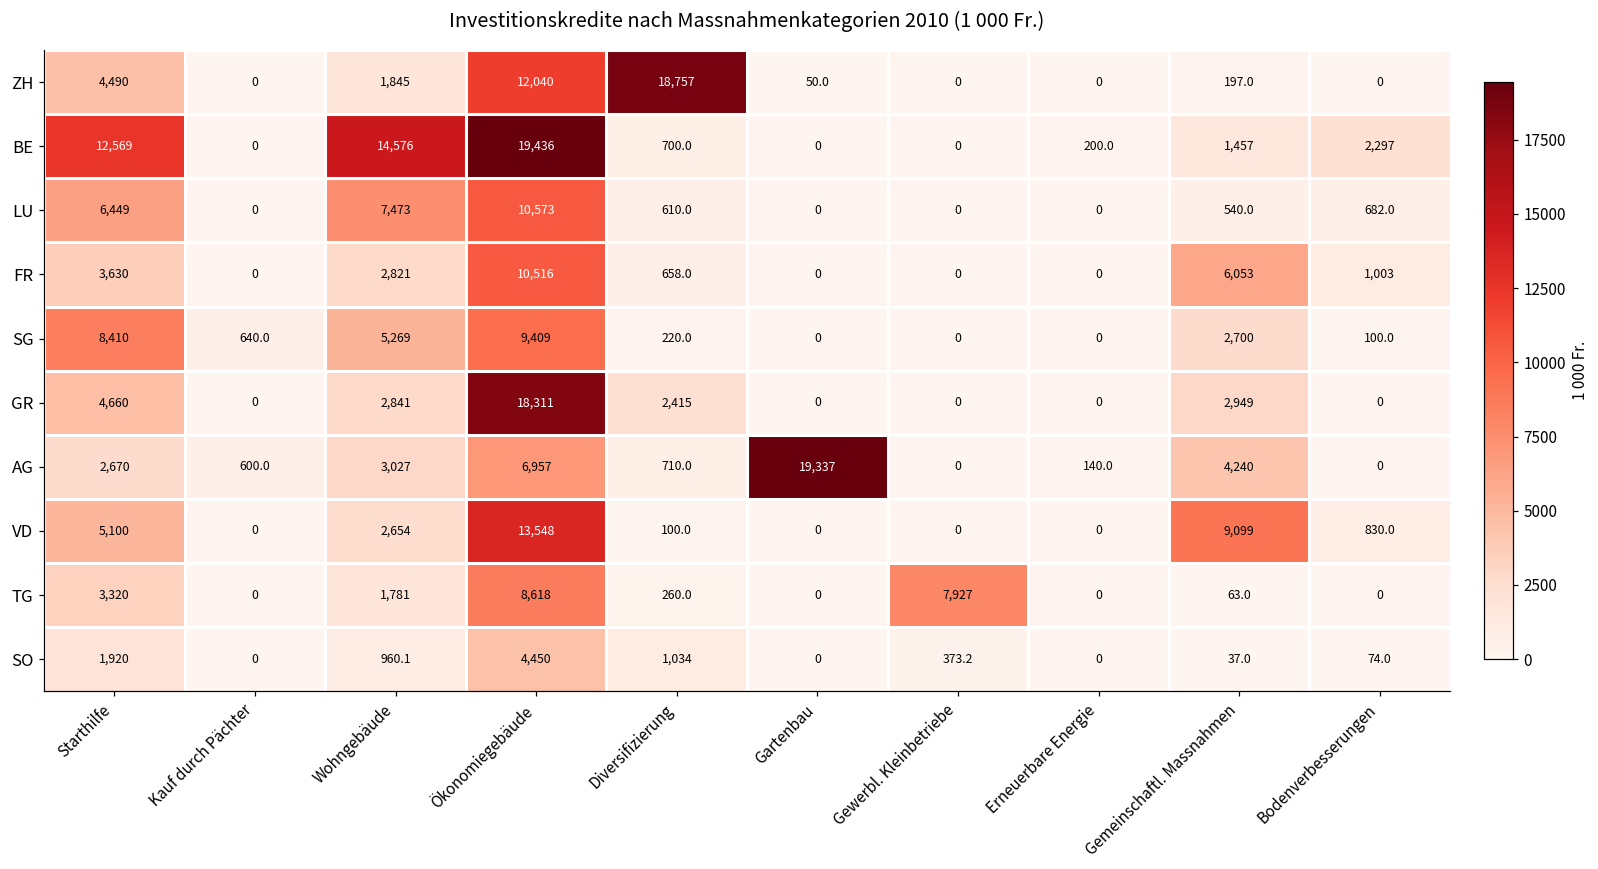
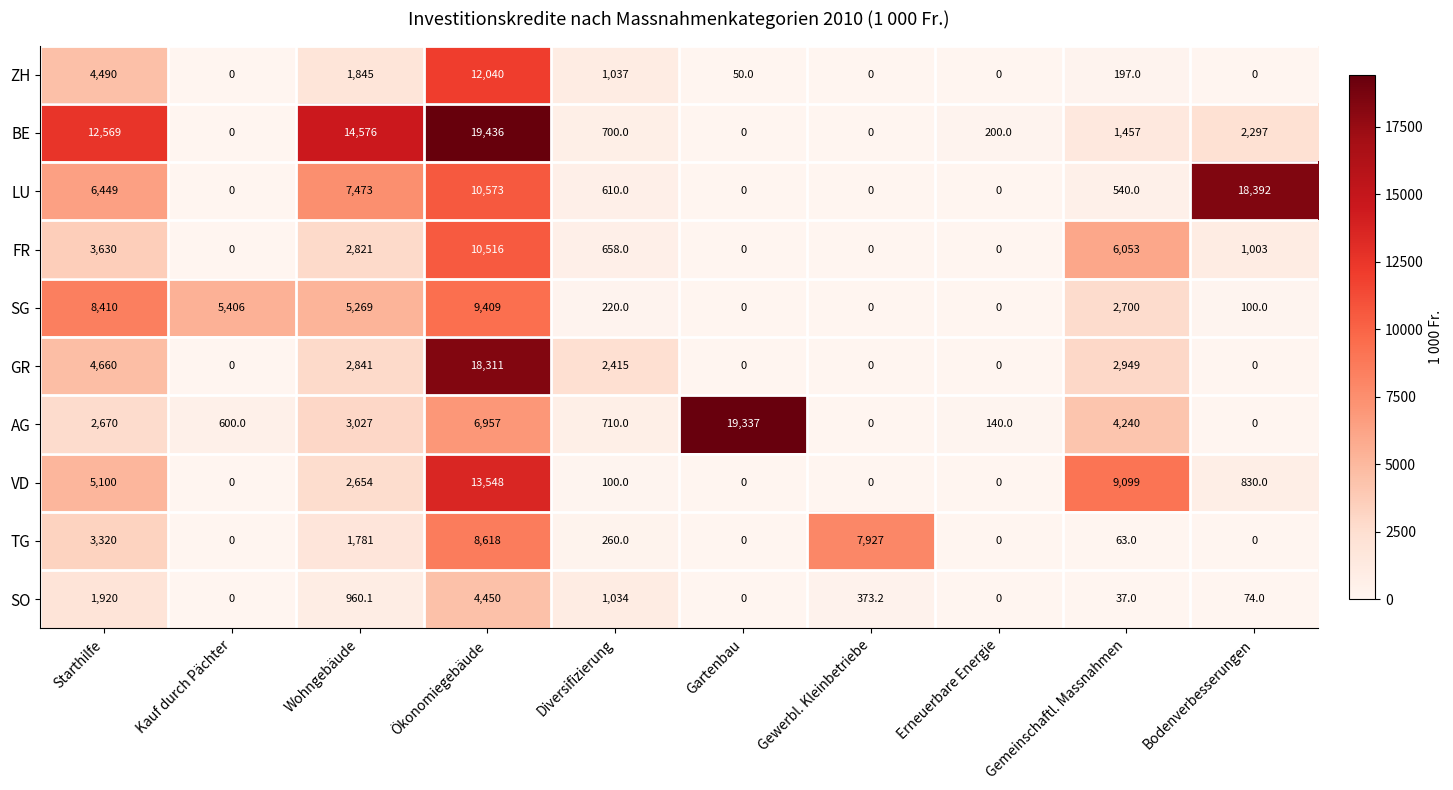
ZH, Diversifizierung: 18,757 -> 1,037
LU, Bodenverbesserungen: 682.0 -> 18,392
SG, Kauf durch Pächter: 640.0 -> 5,406
